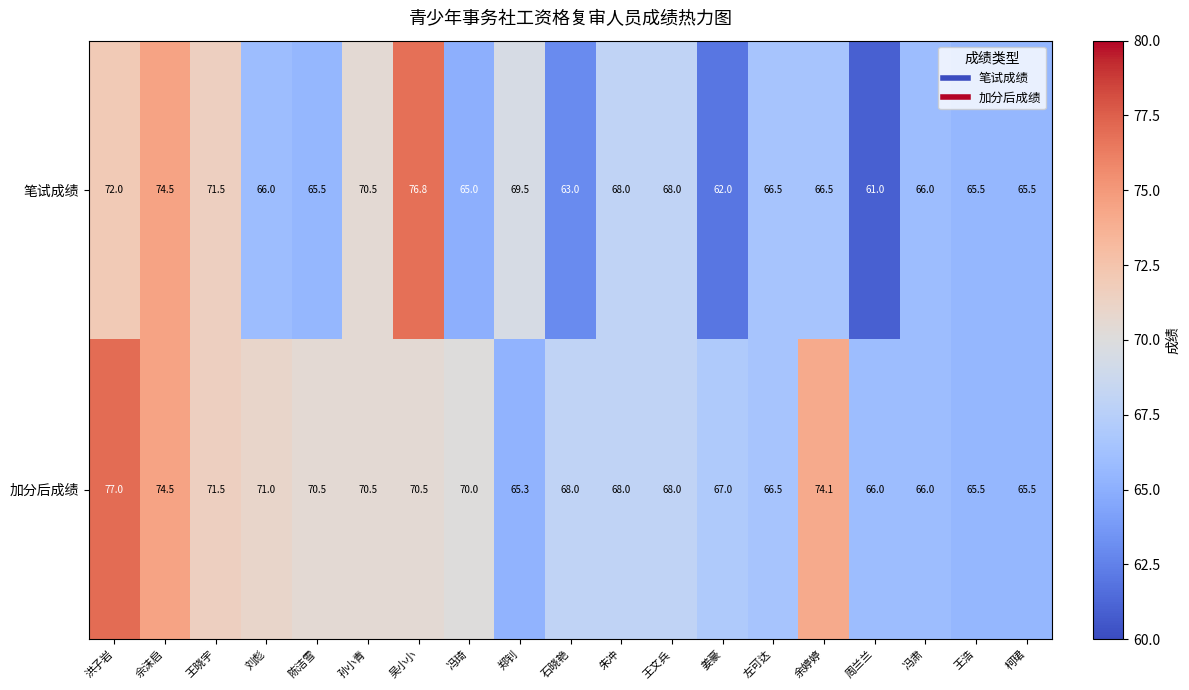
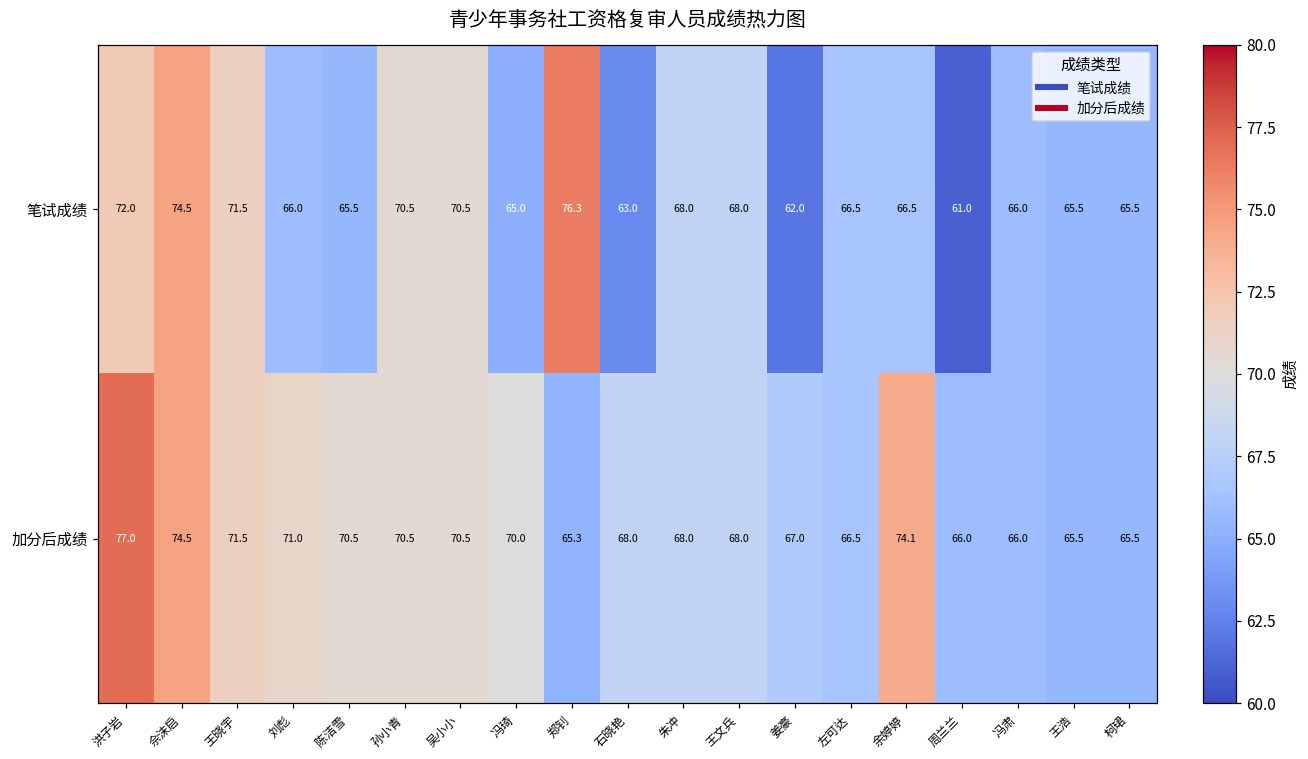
笔试成绩, 吴小小: 76.8 -> 70.5
笔试成绩, 郑钊: 69.5 -> 76.3
